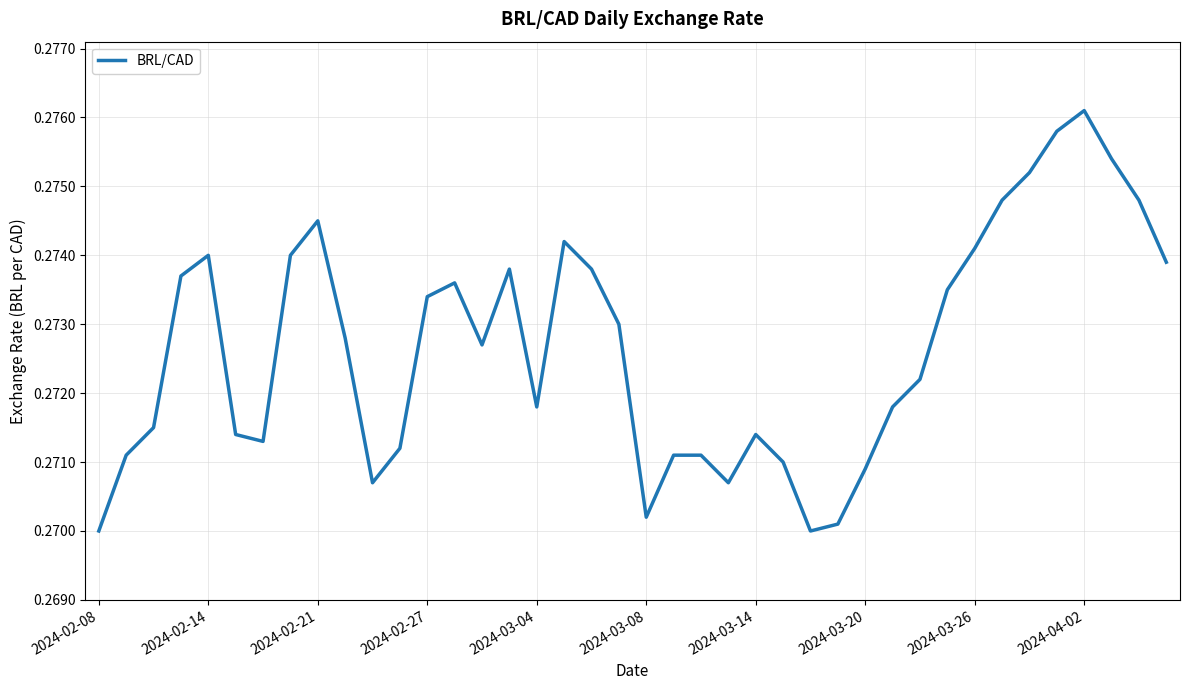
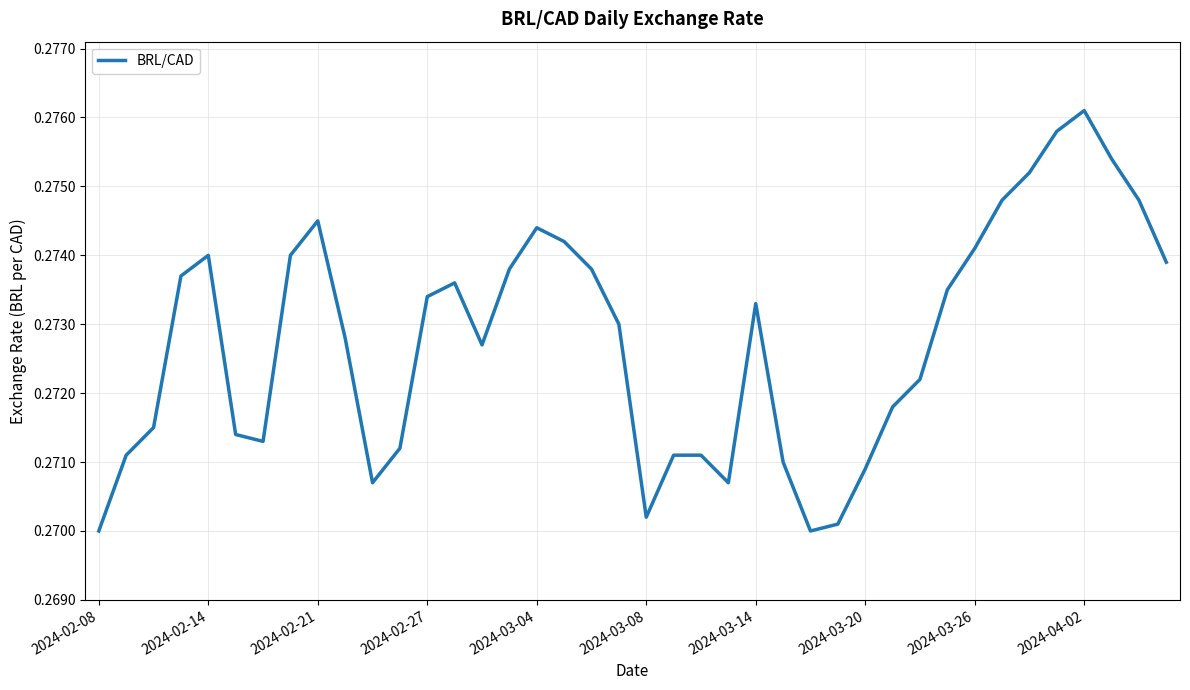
2024-03-04: 0.2718 -> 0.2744
2024-03-14: 0.2714 -> 0.2733
